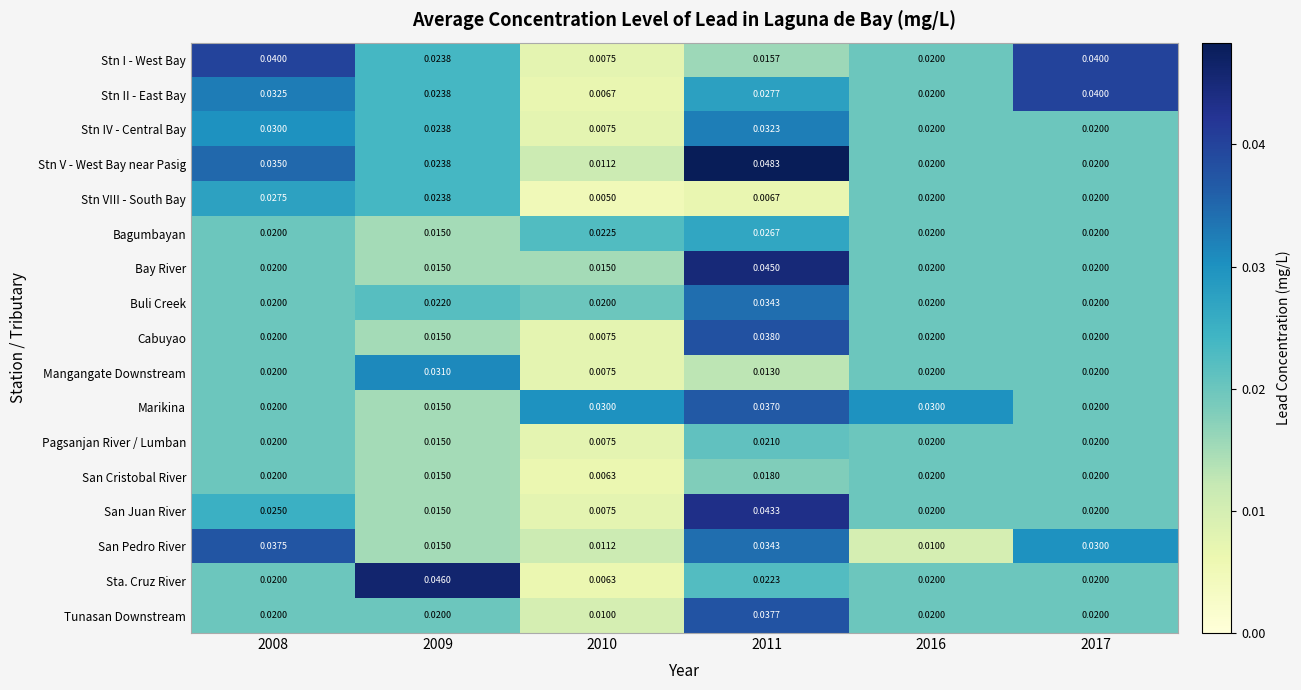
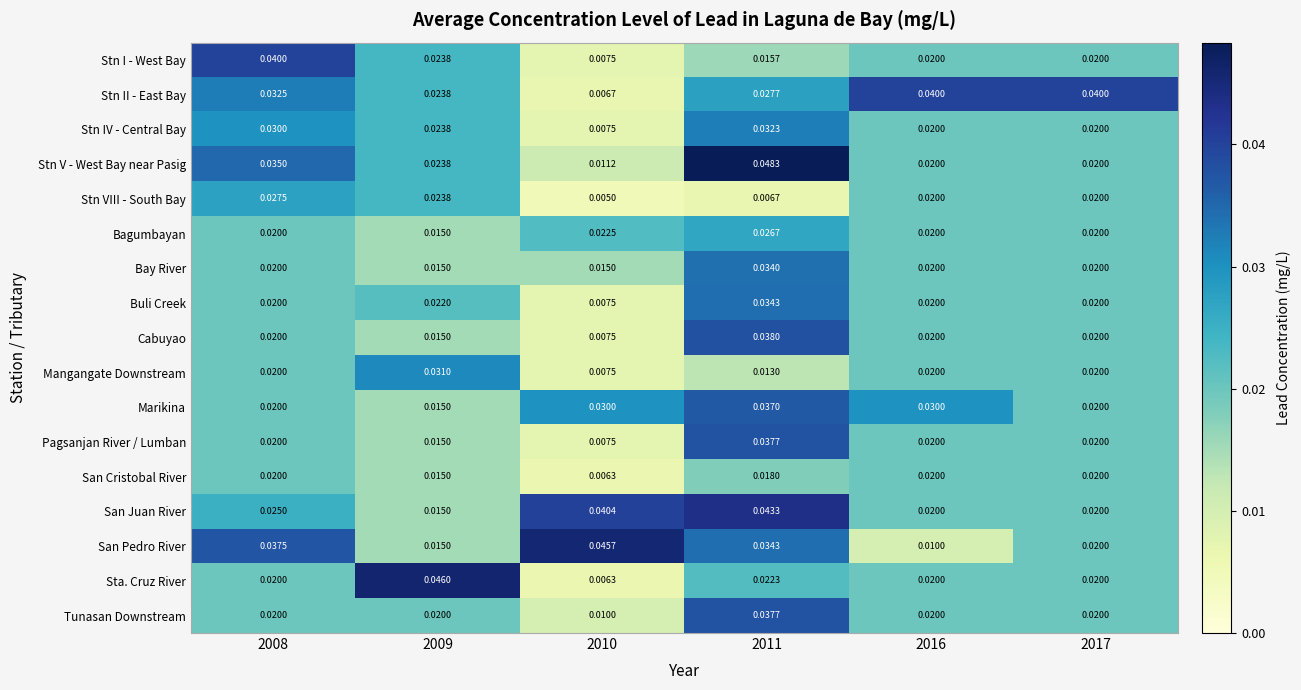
Stn I - West Bay, 2017: 0.0400 -> 0.0200
Stn II - East Bay, 2016: 0.0200 -> 0.0400
Bay River, 2011: 0.0450 -> 0.0340
Buli Creek, 2010: 0.0200 -> 0.0075
Pagsanjan River / Lumban, 2011: 0.0210 -> 0.0377
San Juan River, 2010: 0.0075 -> 0.0404
San Pedro River, 2010: 0.0112 -> 0.0457
San Pedro River, 2017: 0.0300 -> 0.0200
